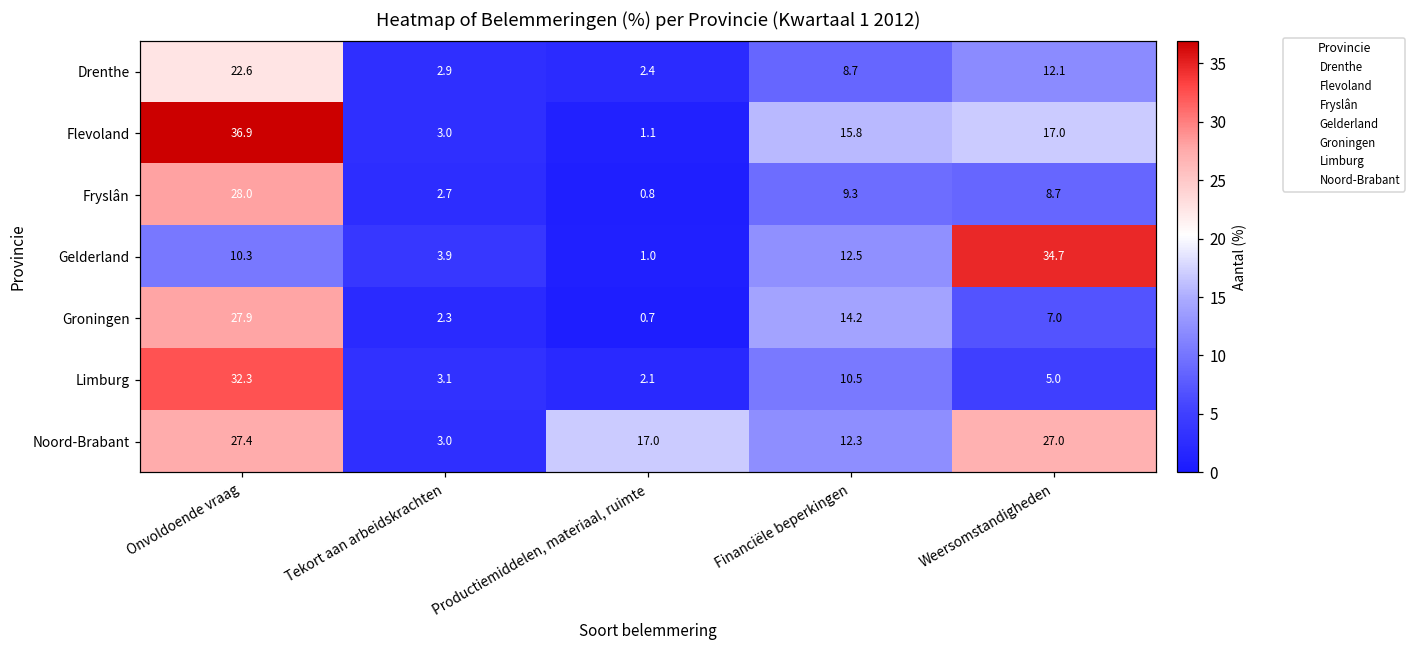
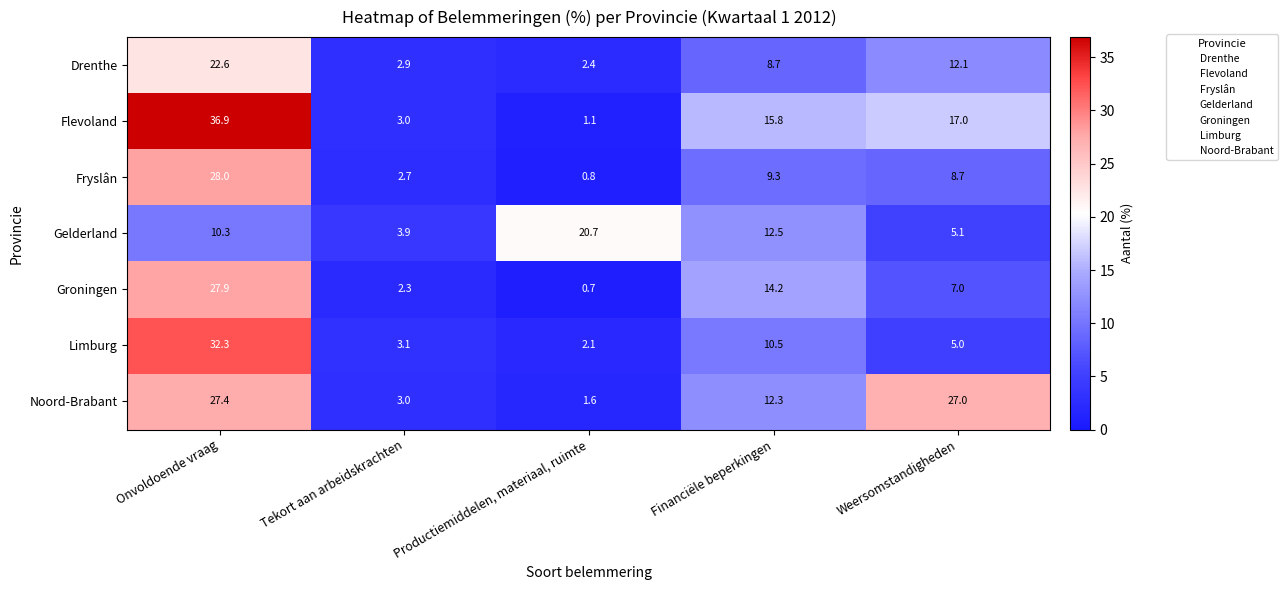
Gelderland, Productiemiddelen, materiaal, ruimte: 1.0 -> 20.7
Gelderland, Weersomstandigheden: 34.7 -> 5.1
Noord-Brabant, Productiemiddelen, materiaal, ruimte: 17.0 -> 1.6
